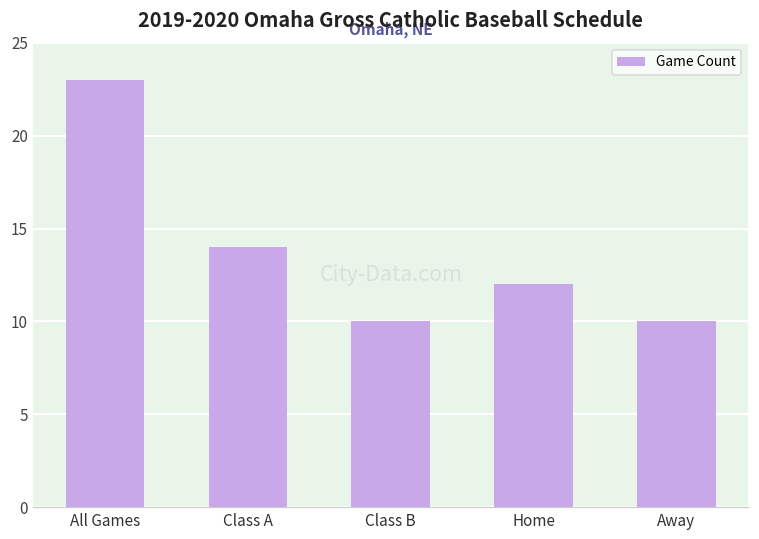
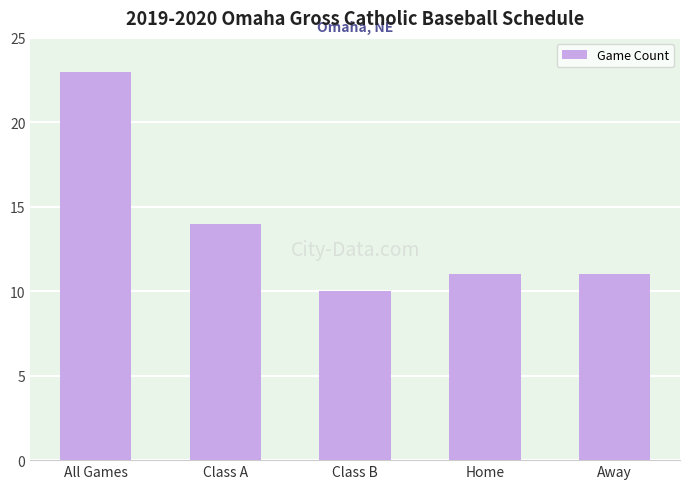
Home: 12 -> 11
Away: 10 -> 11
